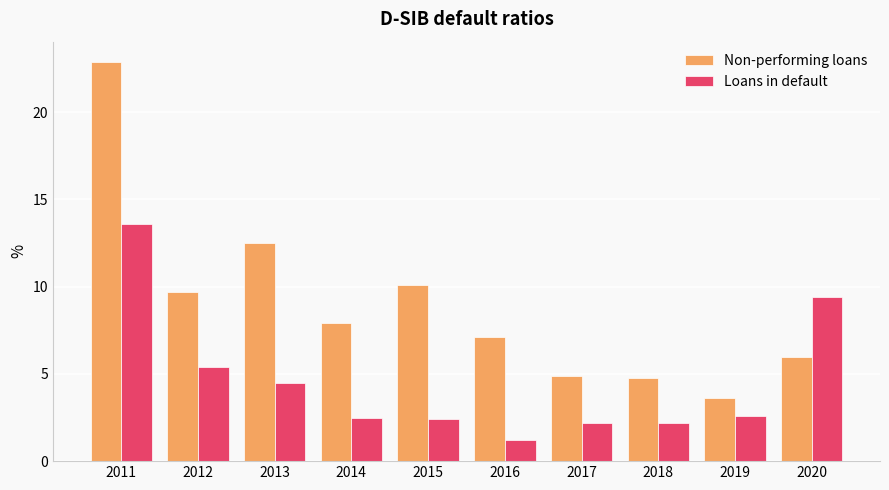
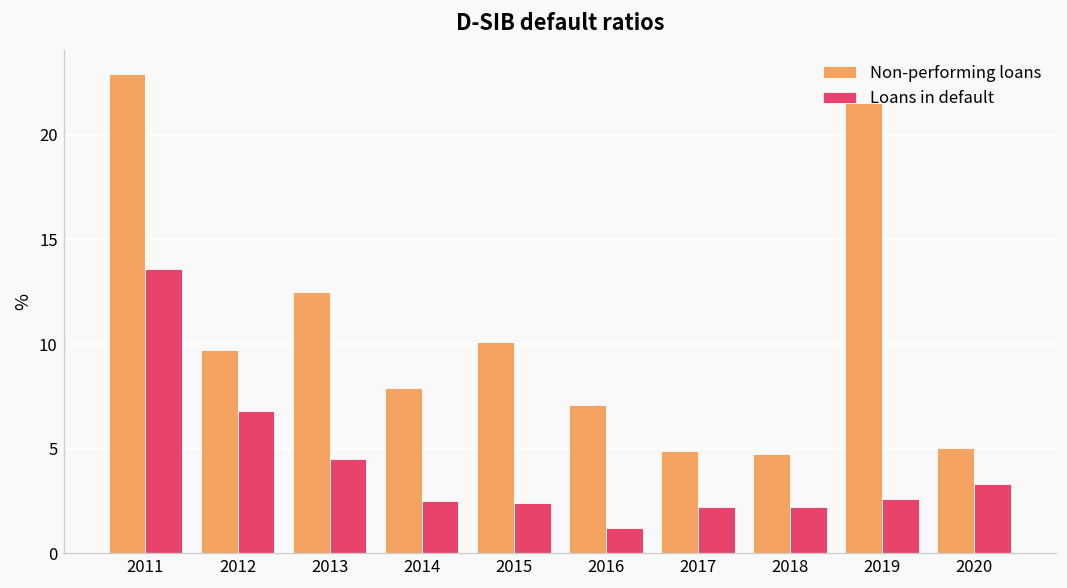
Loans in default, 2012: 5.4 -> 6.8
Non-performing loans, 2019: 3.6 -> 21.5
Non-performing loans, 2020: 6.0 -> 5.0
Loans in default, 2020: 9.4 -> 3.3
